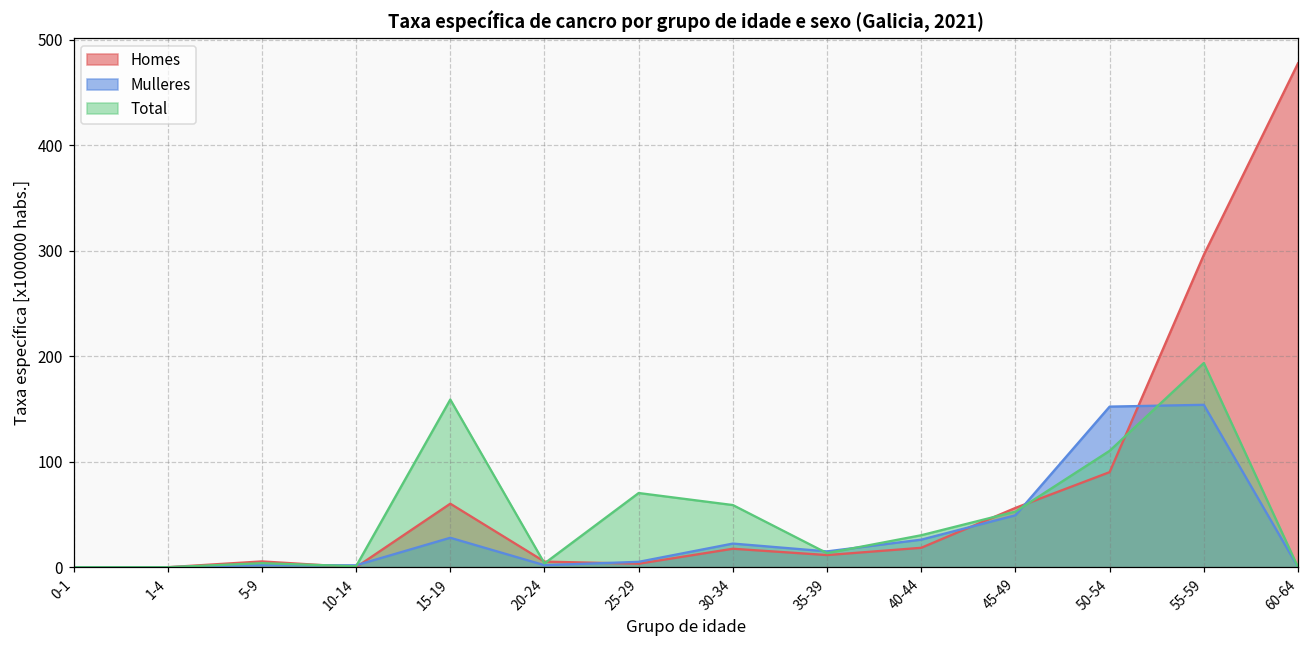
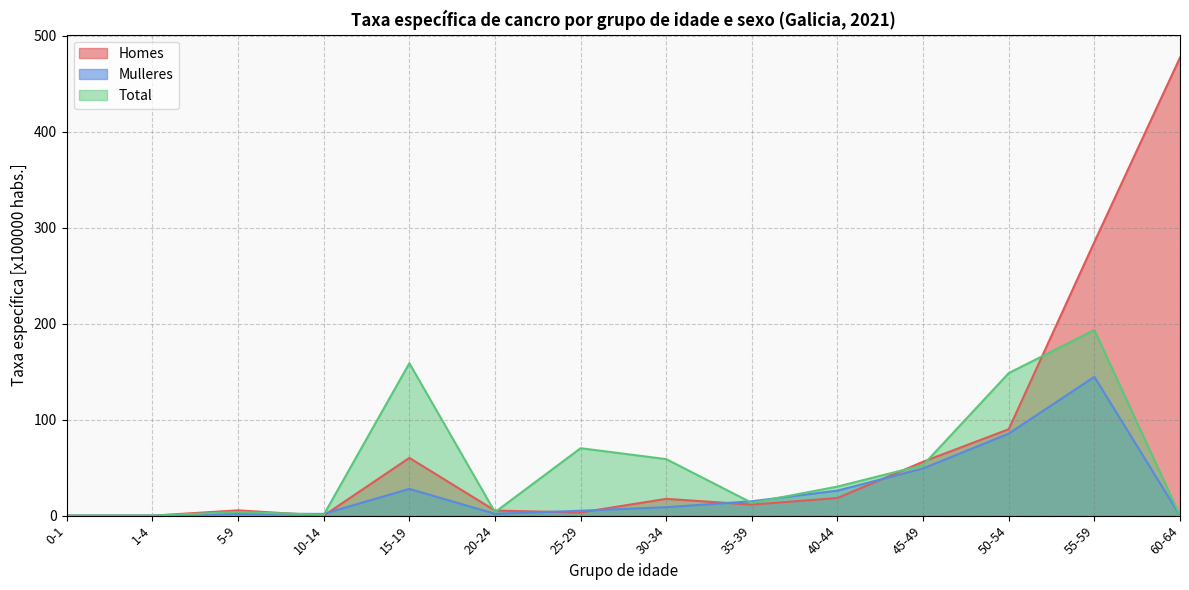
Mulleres, 30-34: 20 -> 10
Mulleres, 50-54: 150 -> 90
Total, 50-54: 110 -> 150
Homes, 55-59: 300 -> 290
Mulleres, 55-59: 150 -> 140
